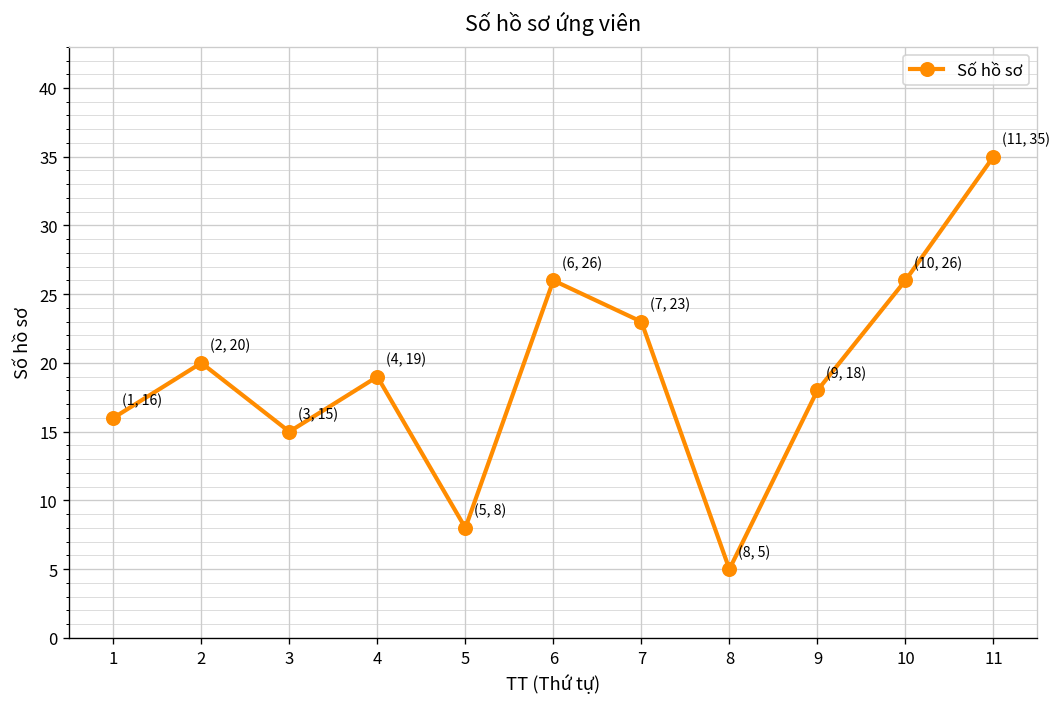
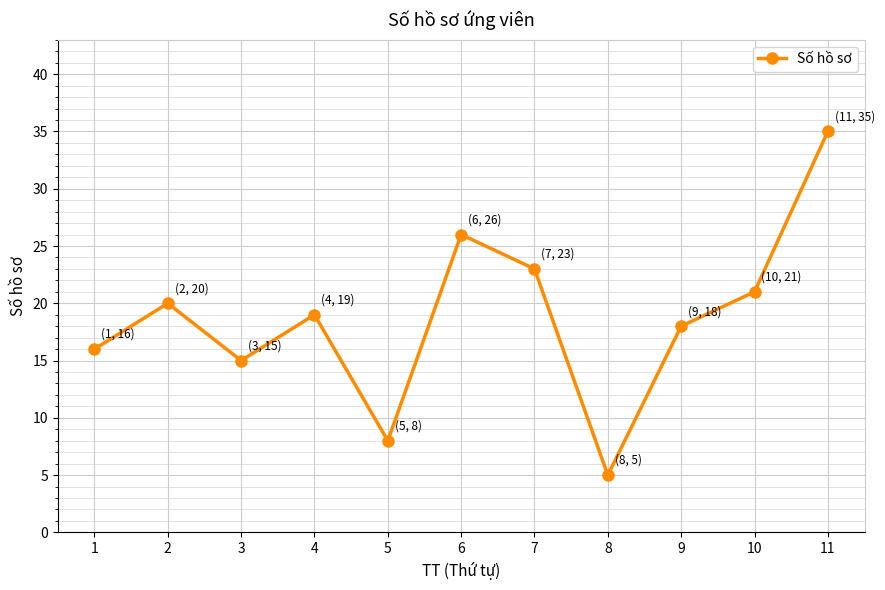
10: 26 -> 21
